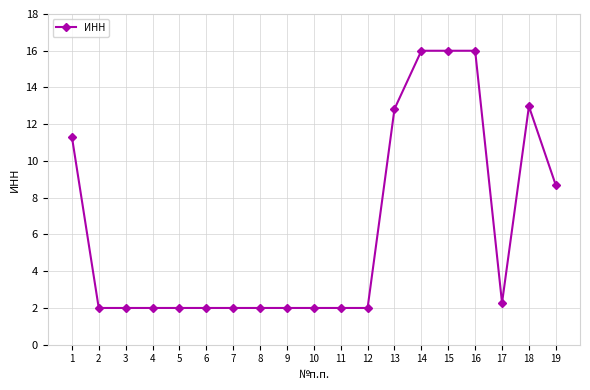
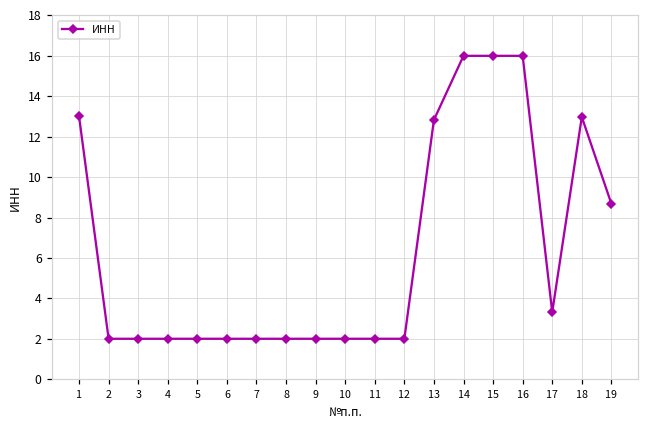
1: 11.3 -> 13.0
17: 2.3 -> 3.3
